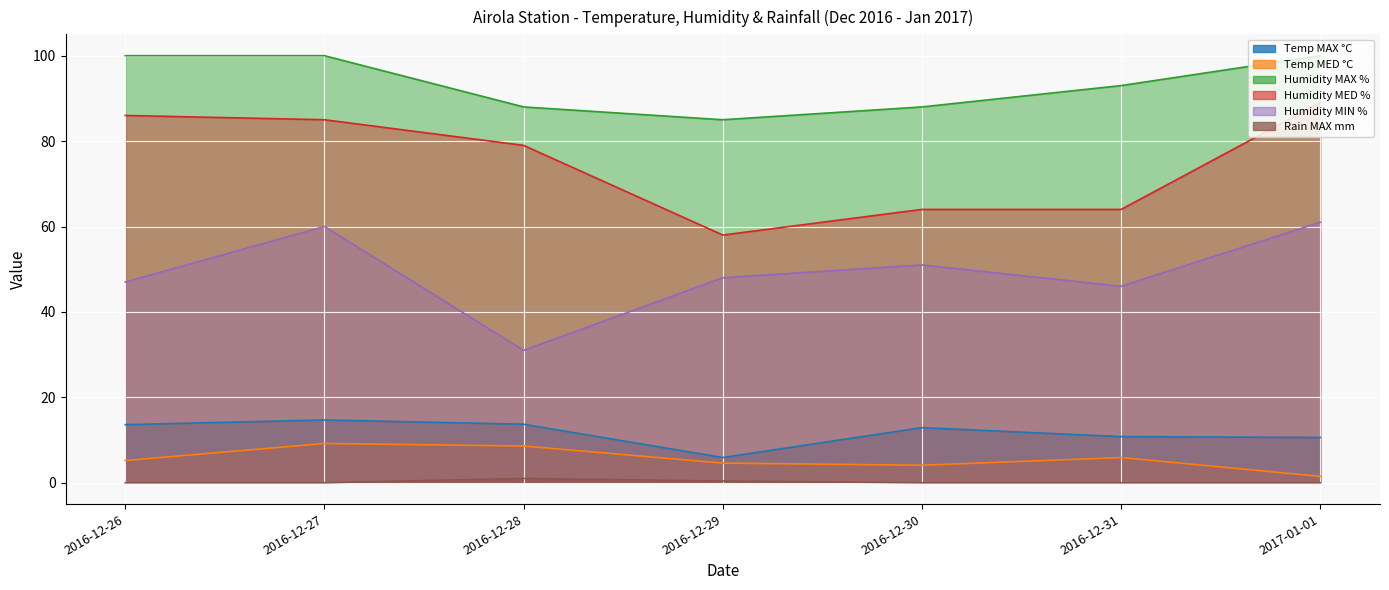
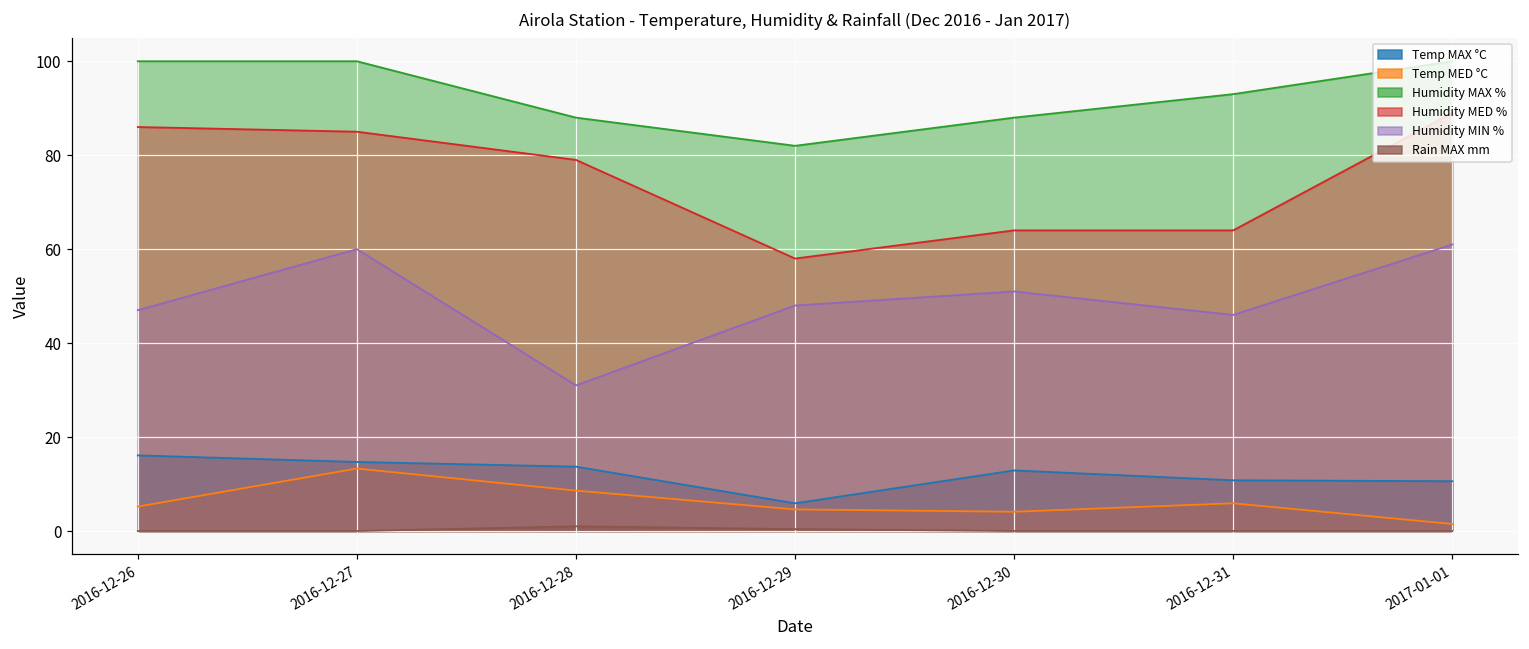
Temp MAX °C, 2016-12-26: 14 -> 16
Temp MED °C, 2016-12-27: 9 -> 13
Humidity MAX %, 2016-12-29: 85 -> 82
